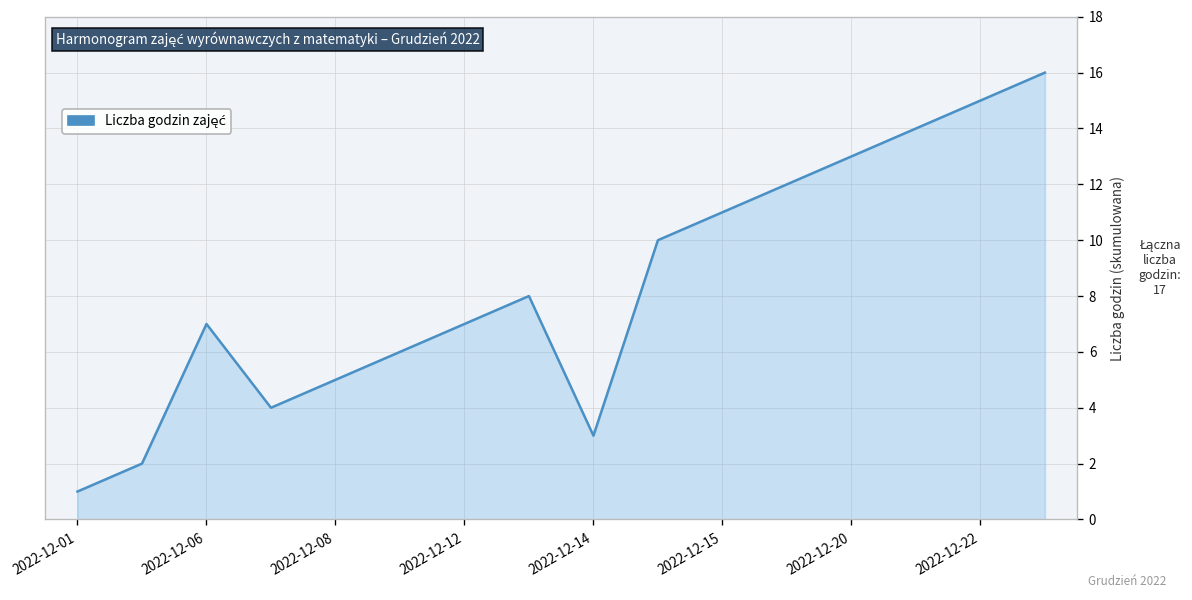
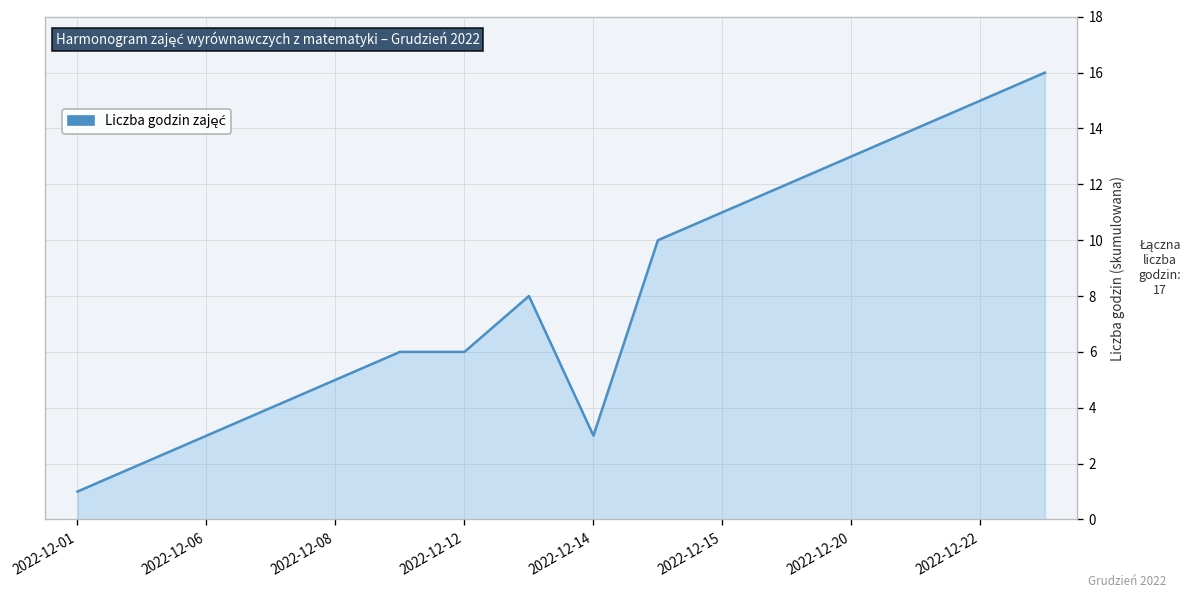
2022-12-06: 7 -> 3
2022-12-12: 7 -> 6
